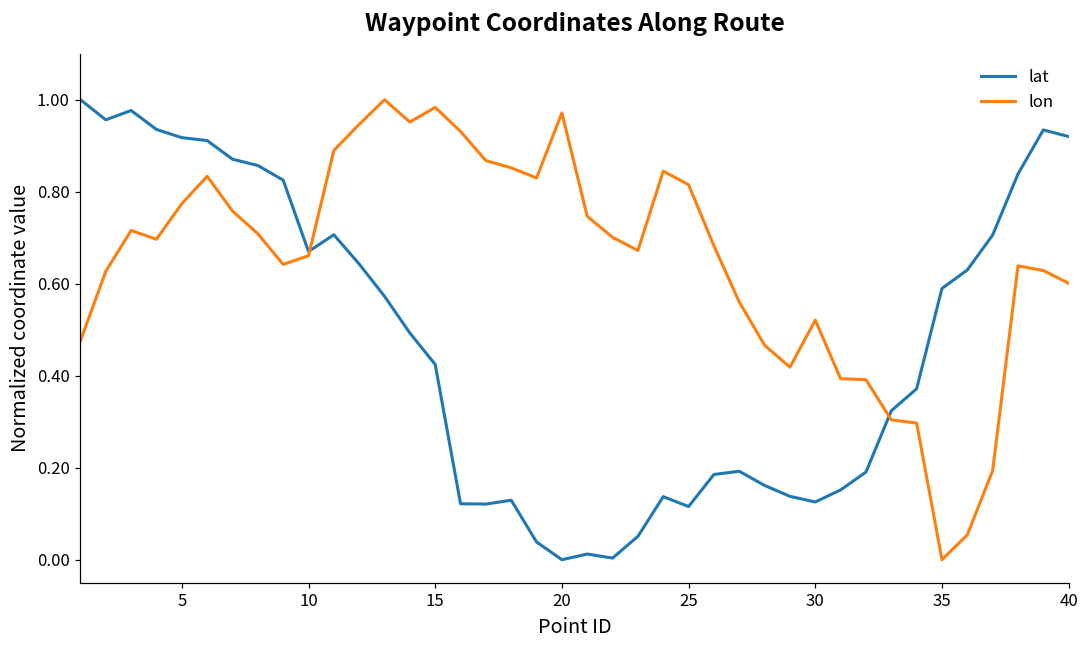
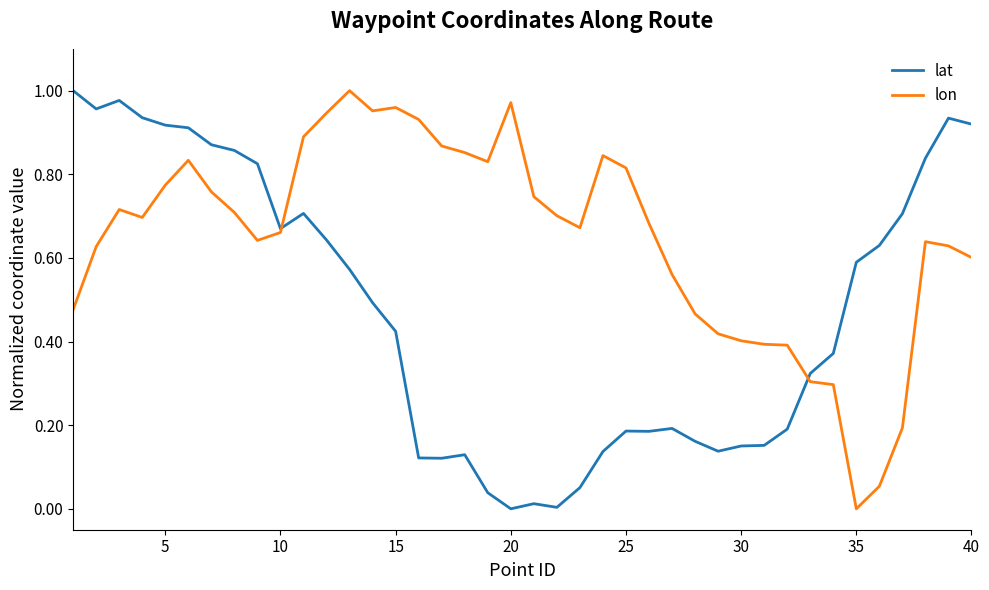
lon, 15: 0.98 -> 0.96
lat, 25: 0.12 -> 0.19
lat, 30: 0.13 -> 0.15
lon, 30: 0.52 -> 0.40
